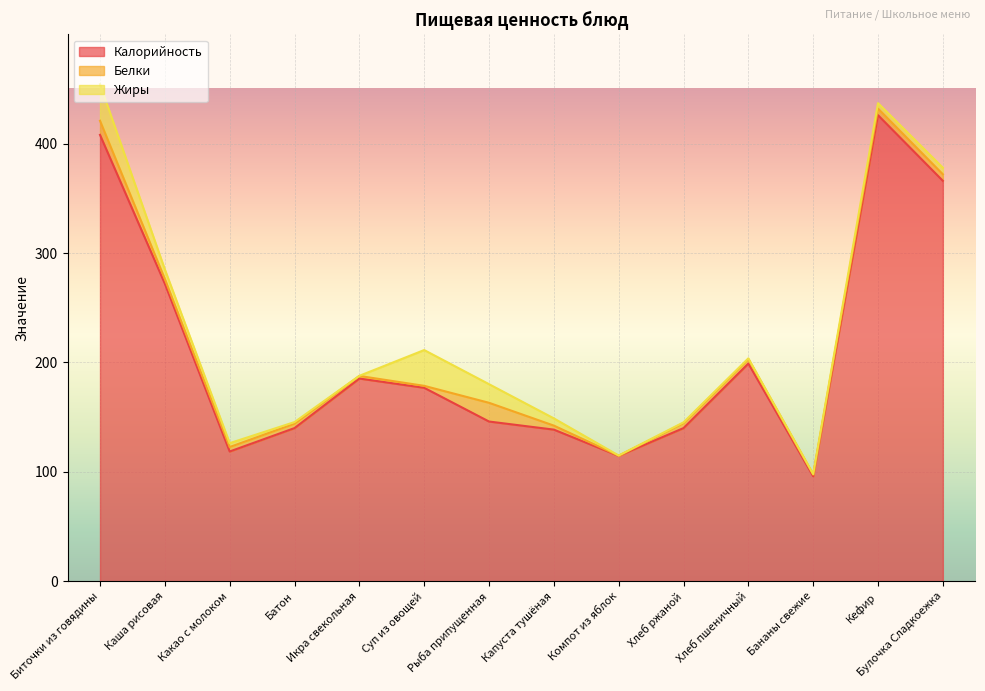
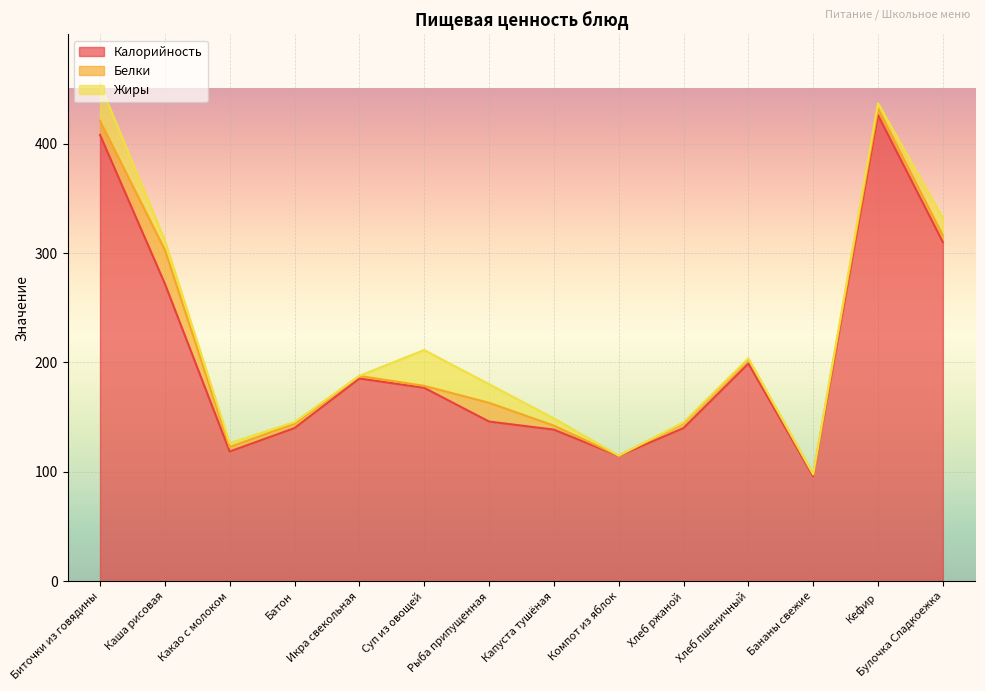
Белки, Каша рисовая: 4 -> 31
Калорийность, Булочка Сладкоежка: 366 -> 310
Жиры, Булочка Сладкоежка: 6 -> 16
